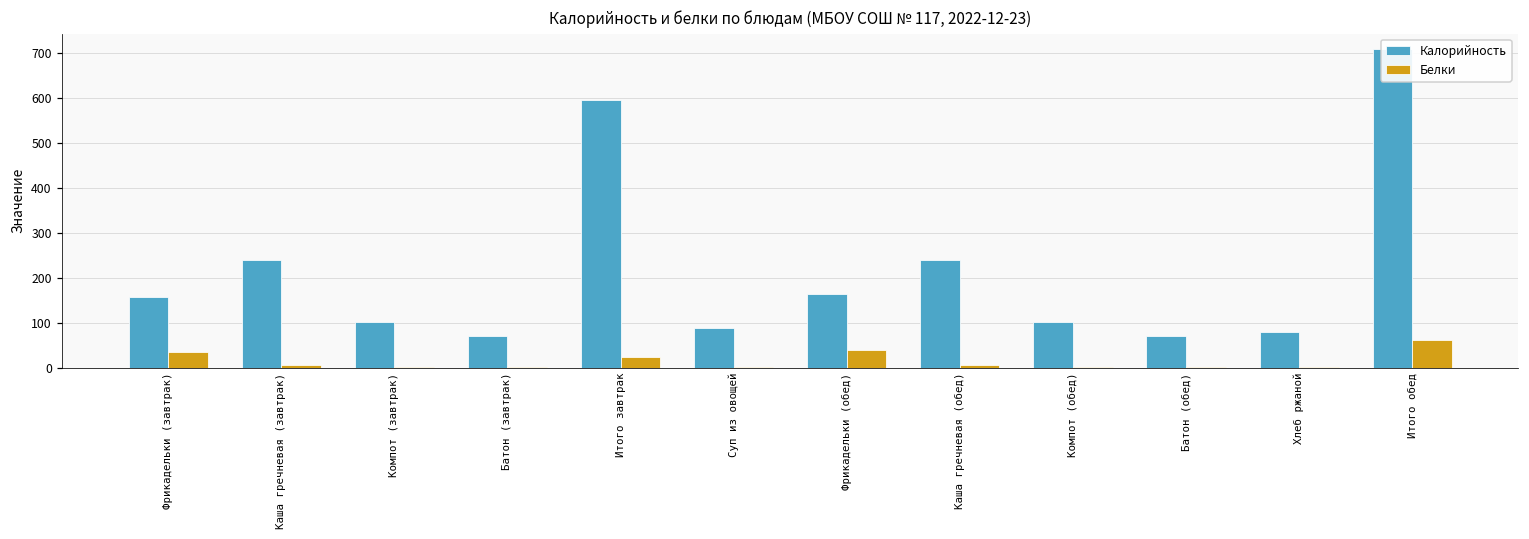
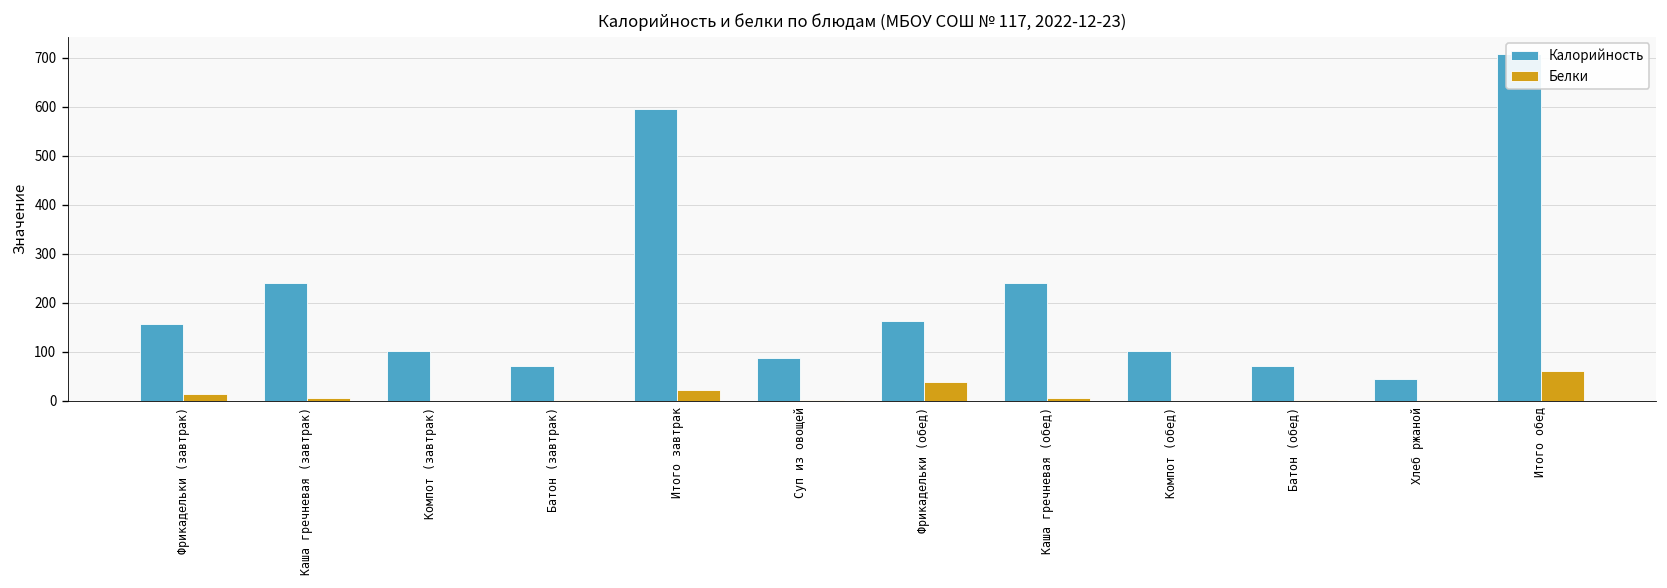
Белки, Фрикадельки (завтрак): 40 -> 10
Калорийность, Хлеб ржаной: 80 -> 40
